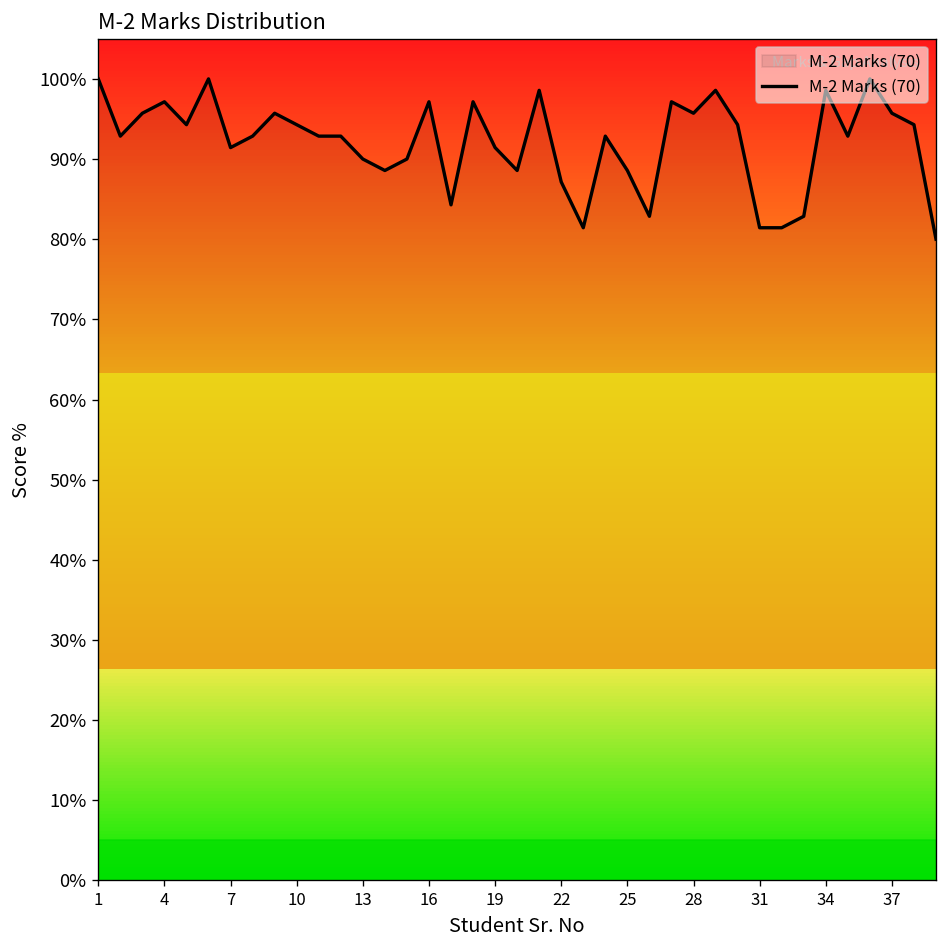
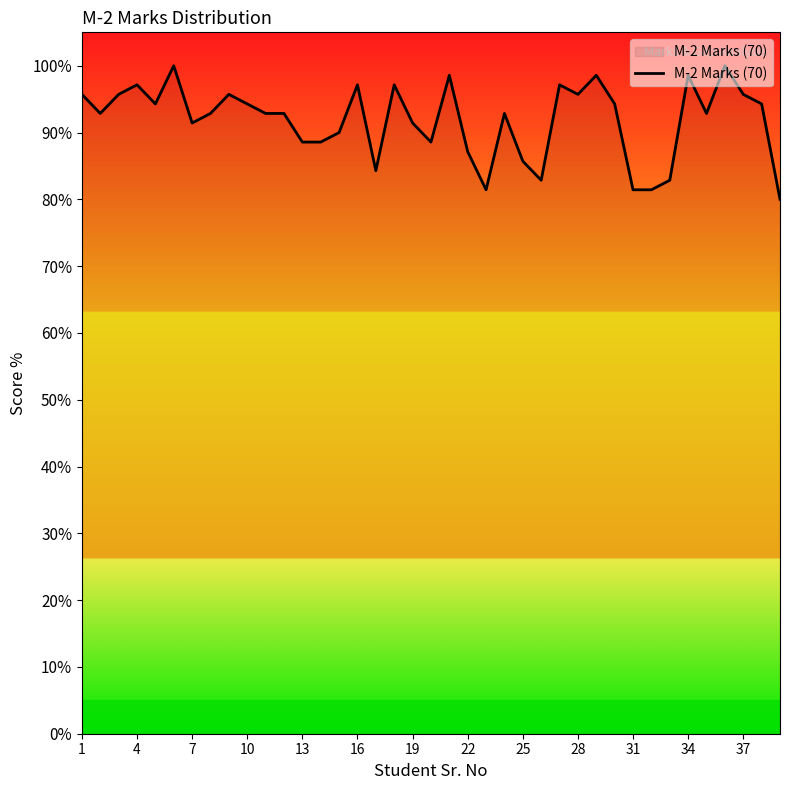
1: 100% -> 96%
13: 90% -> 89%
25: 89% -> 86%
